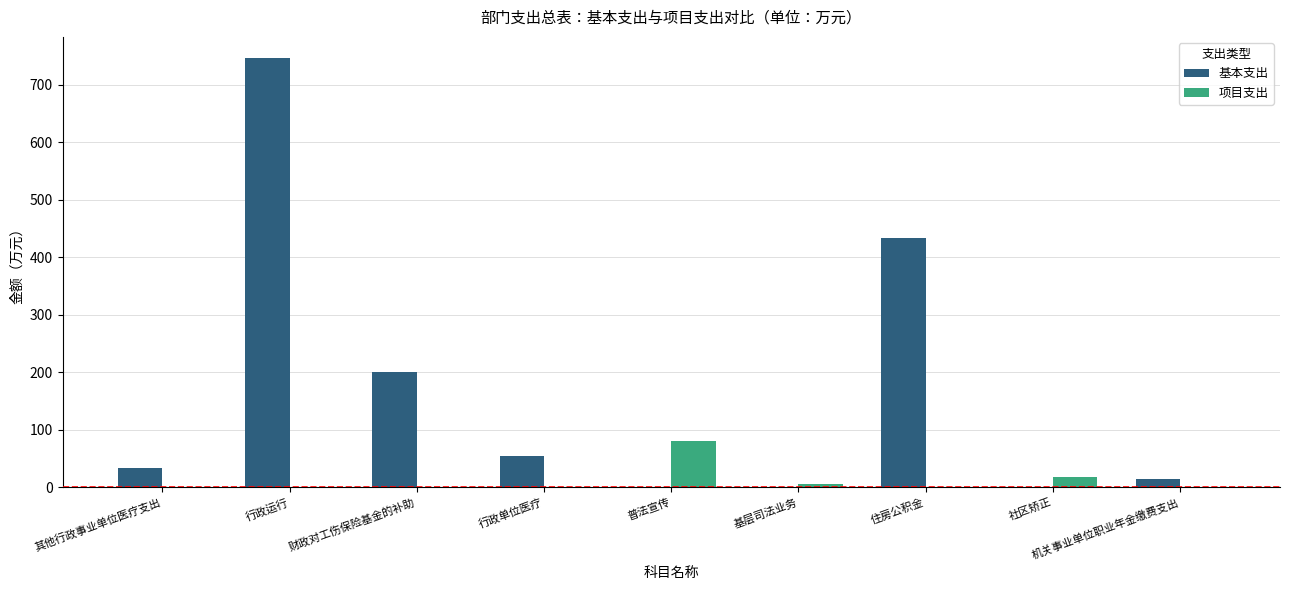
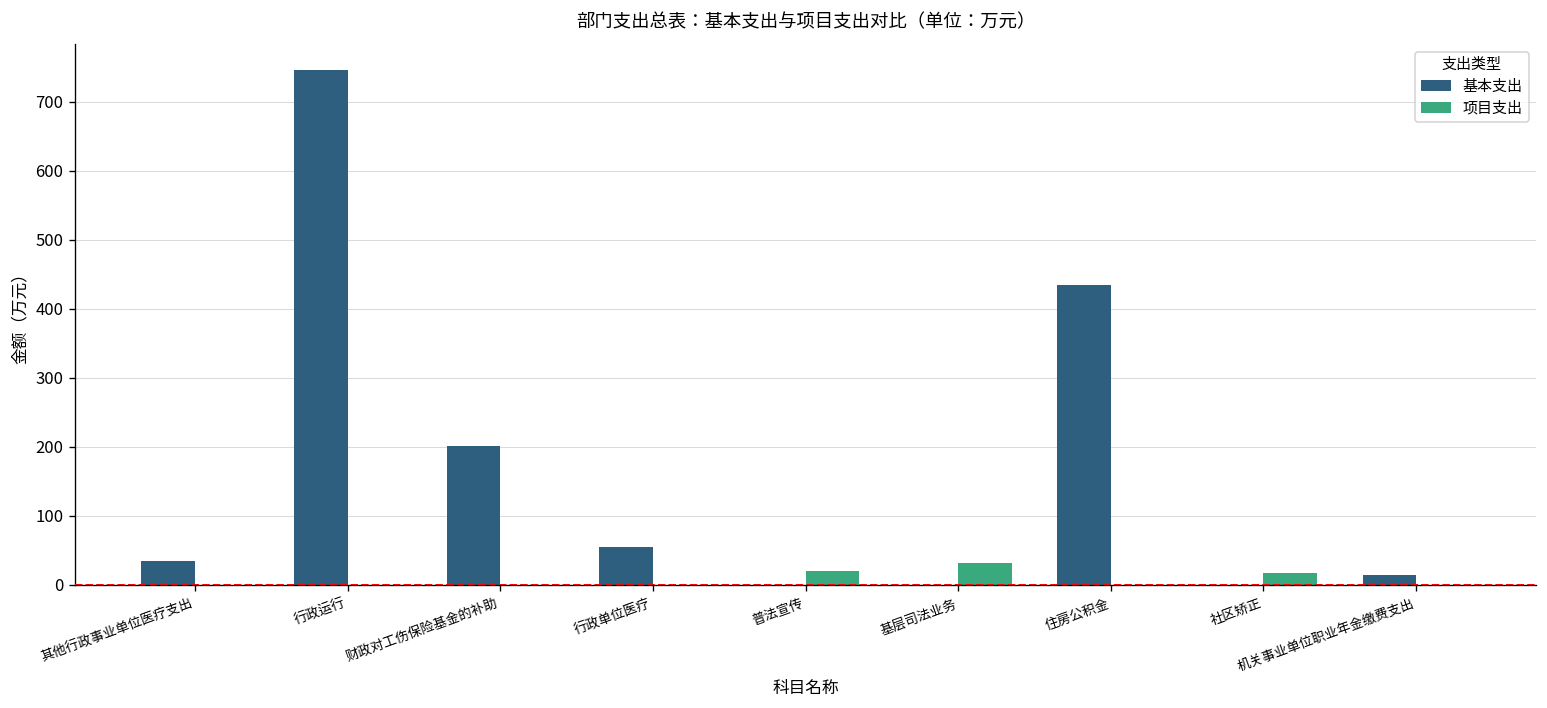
项目支出, 普法宣传: 80 -> 20
项目支出, 基层司法业务: 10 -> 30
